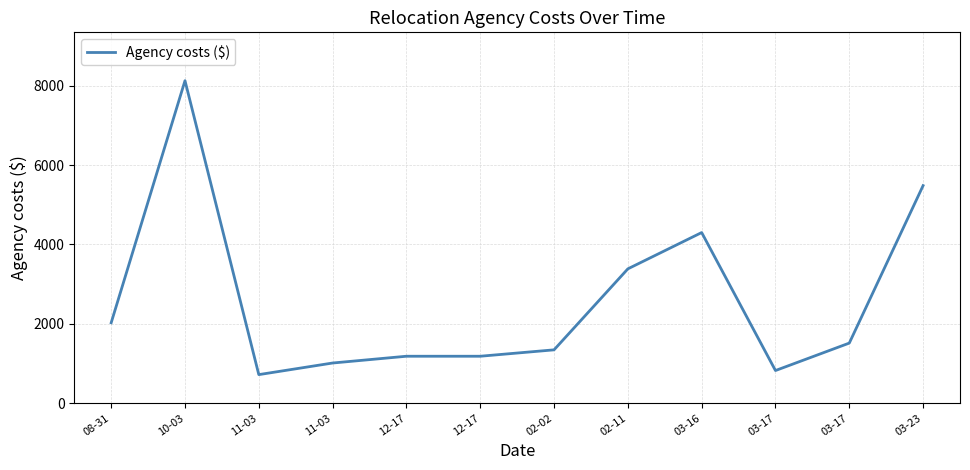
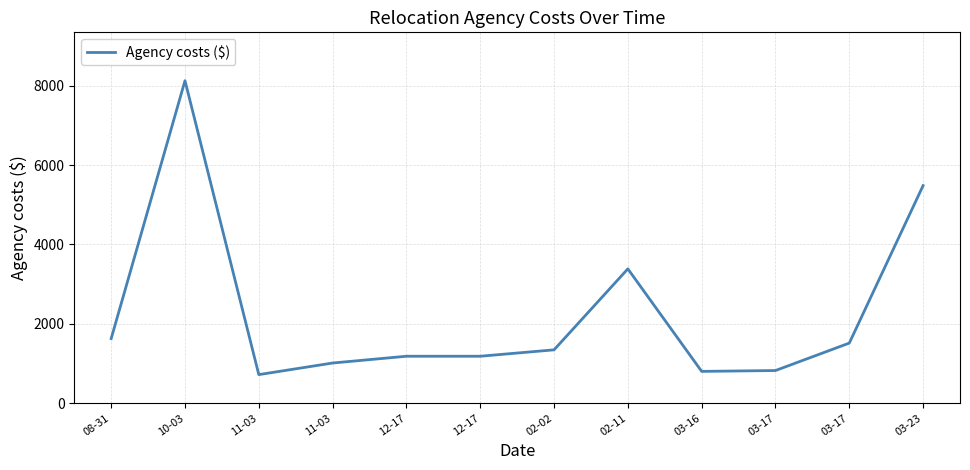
08-31: 2000 -> 1600
03-16: 4300 -> 800
